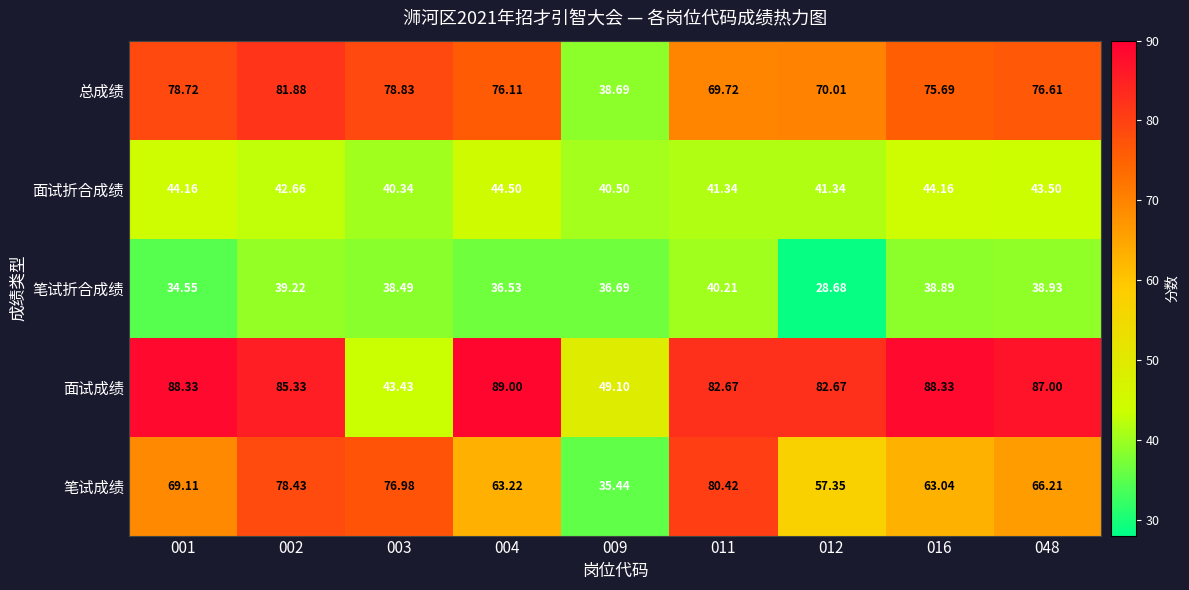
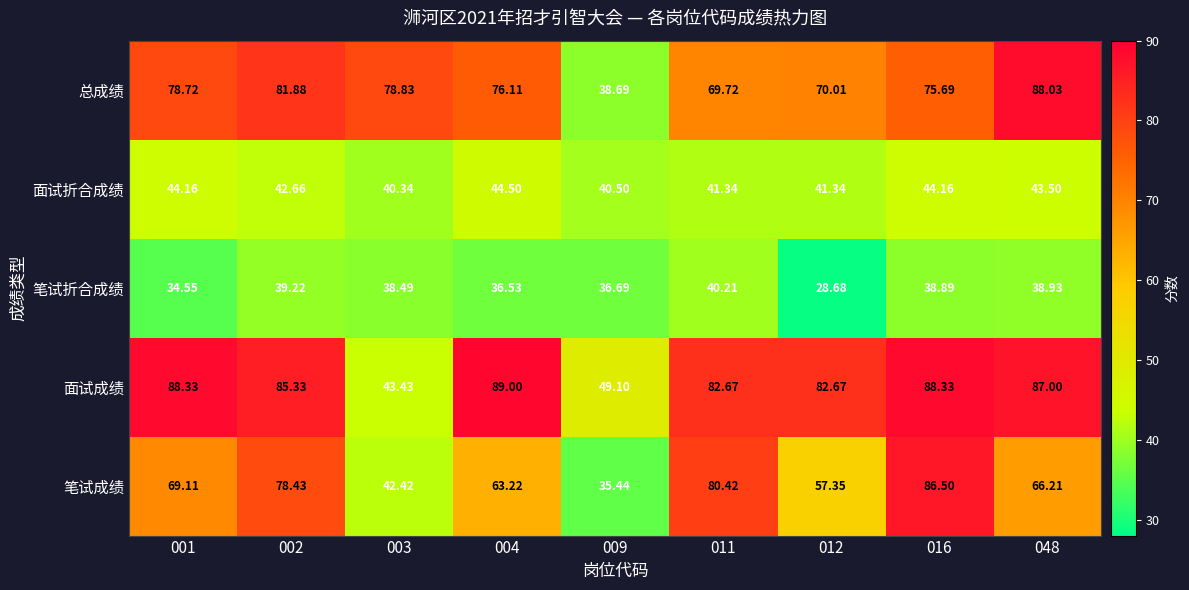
总成绩, 048: 76.61 -> 88.03
笔试成绩, 003: 76.98 -> 42.42
笔试成绩, 016: 63.04 -> 86.50
